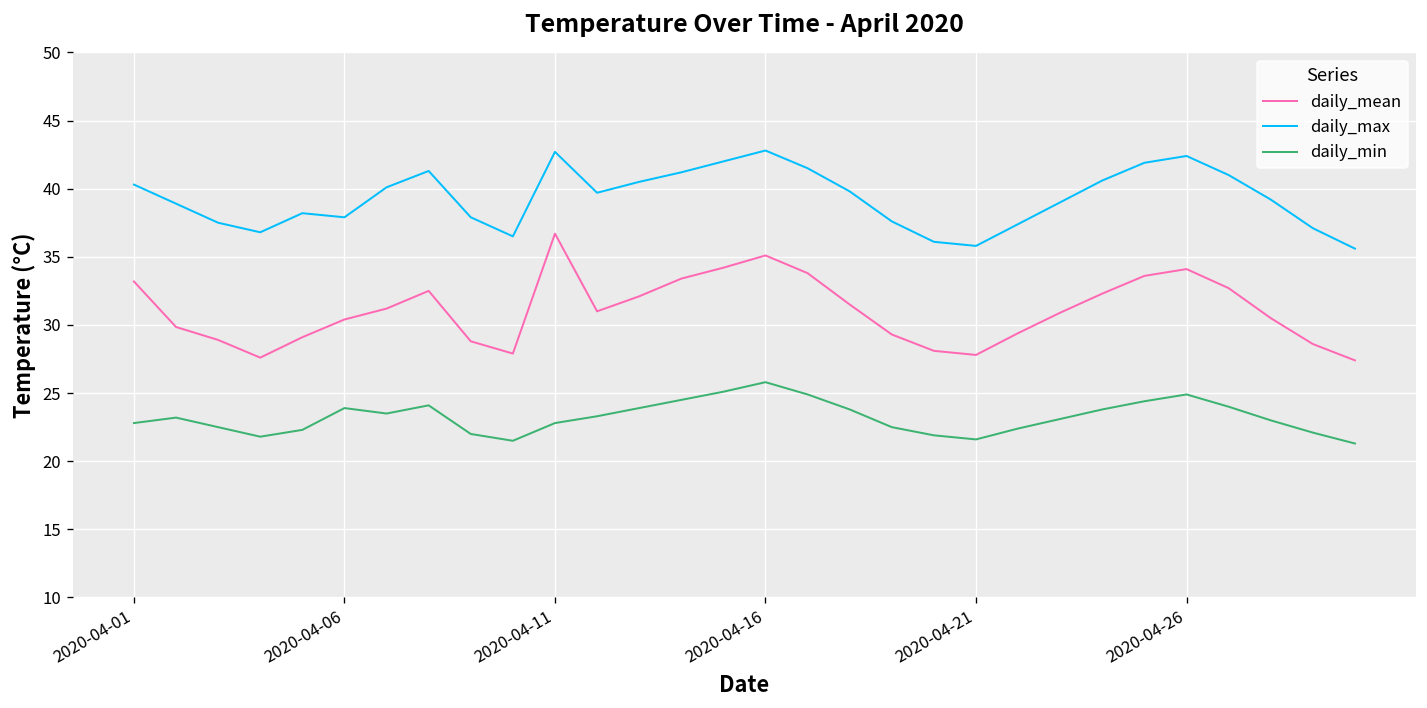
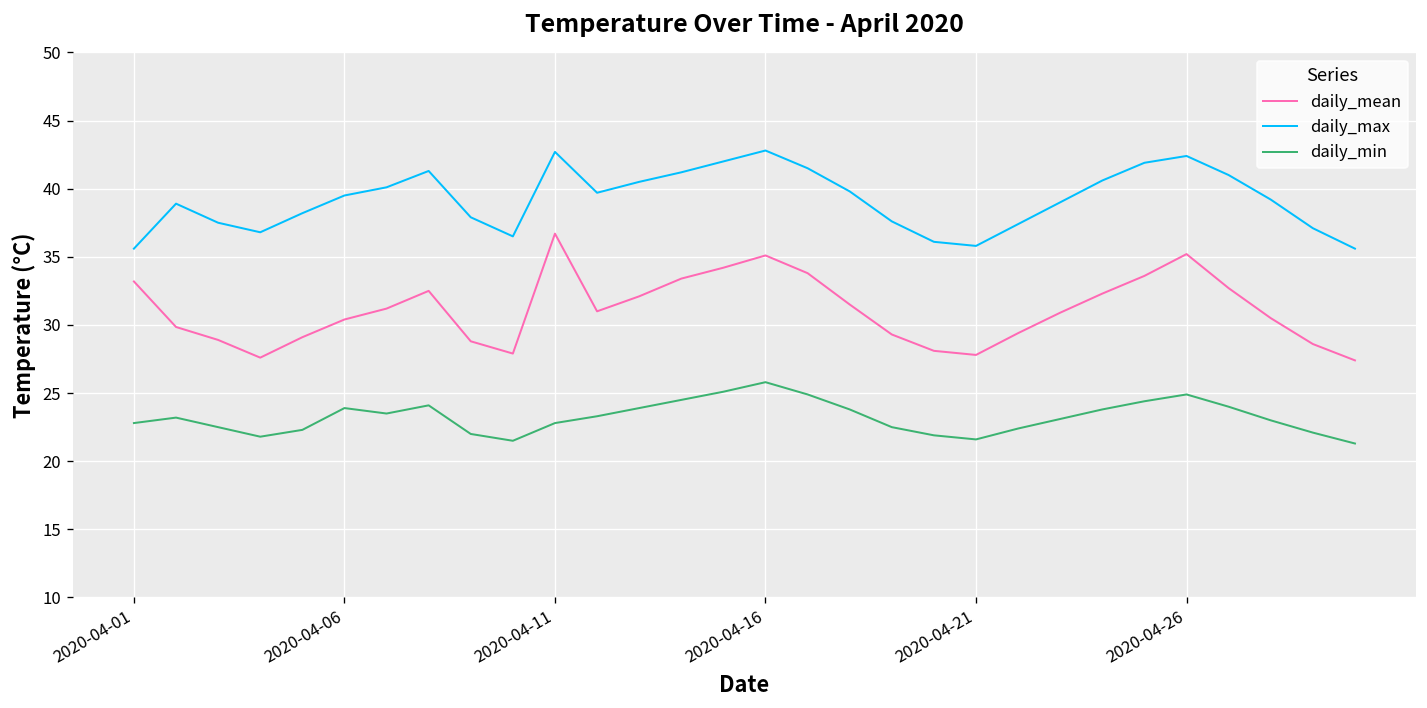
daily_max, 2020-04-01: 40.3 -> 35.6
daily_max, 2020-04-06: 37.9 -> 39.5
daily_mean, 2020-04-26: 34.1 -> 35.2
